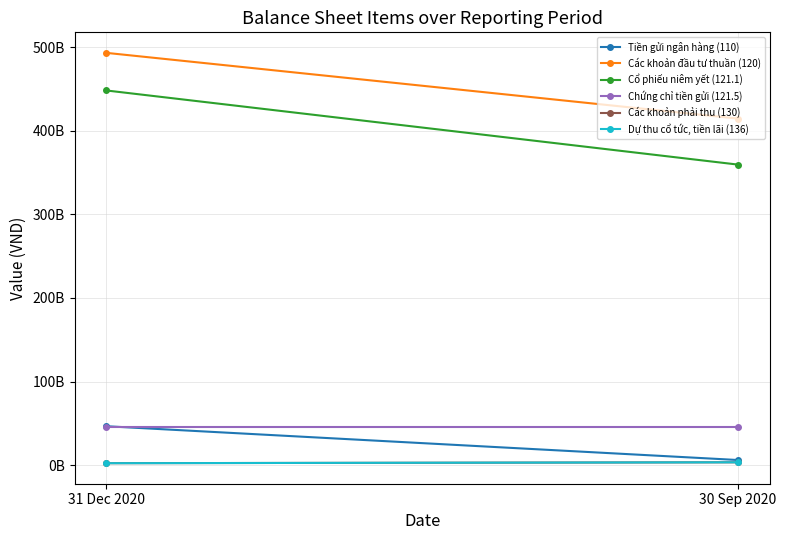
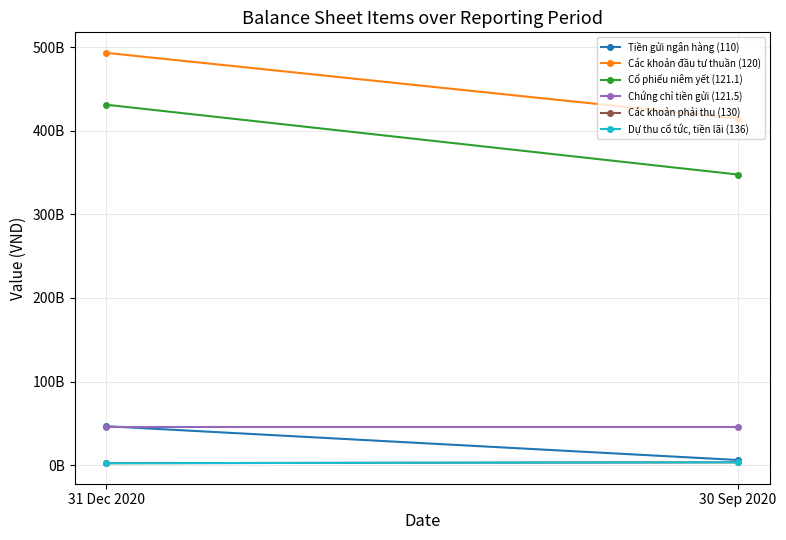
Cổ phiếu niêm yết (121.1), 31 Dec 2020: 450000000000 -> 430000000000
Cổ phiếu niêm yết (121.1), 30 Sep 2020: 360000000000 -> 350000000000
